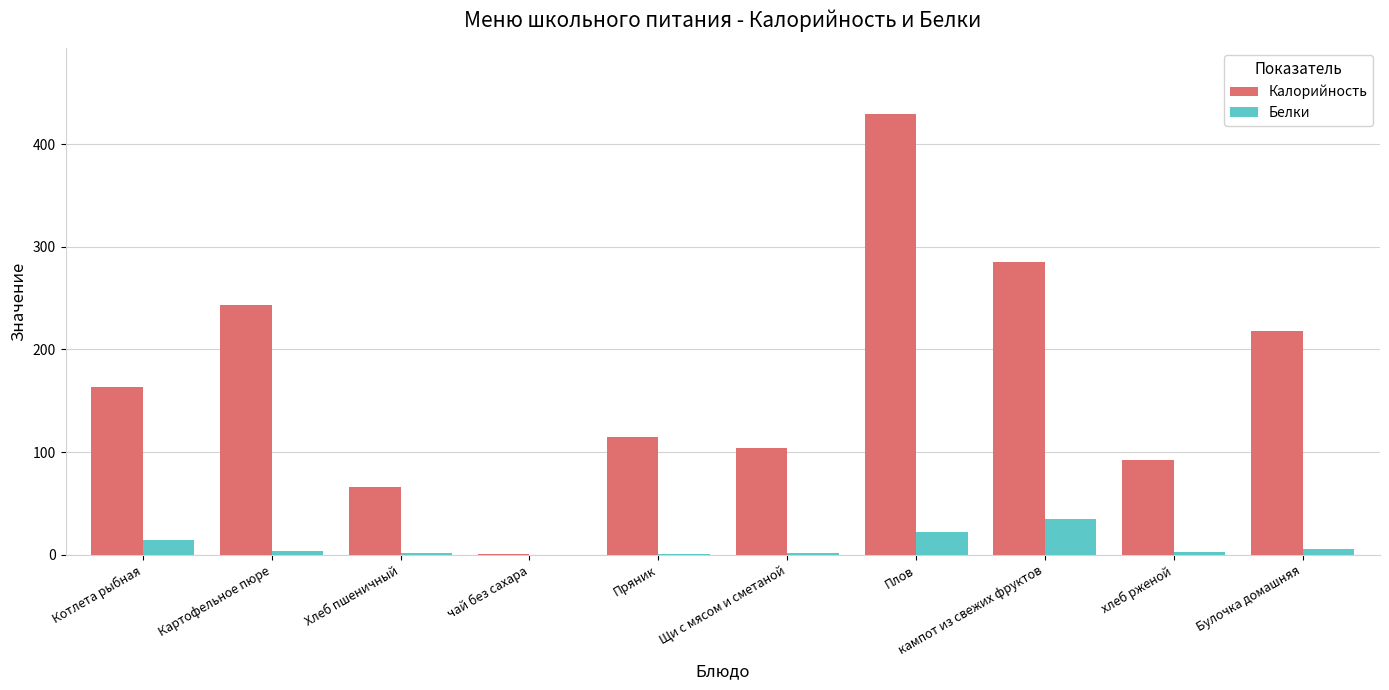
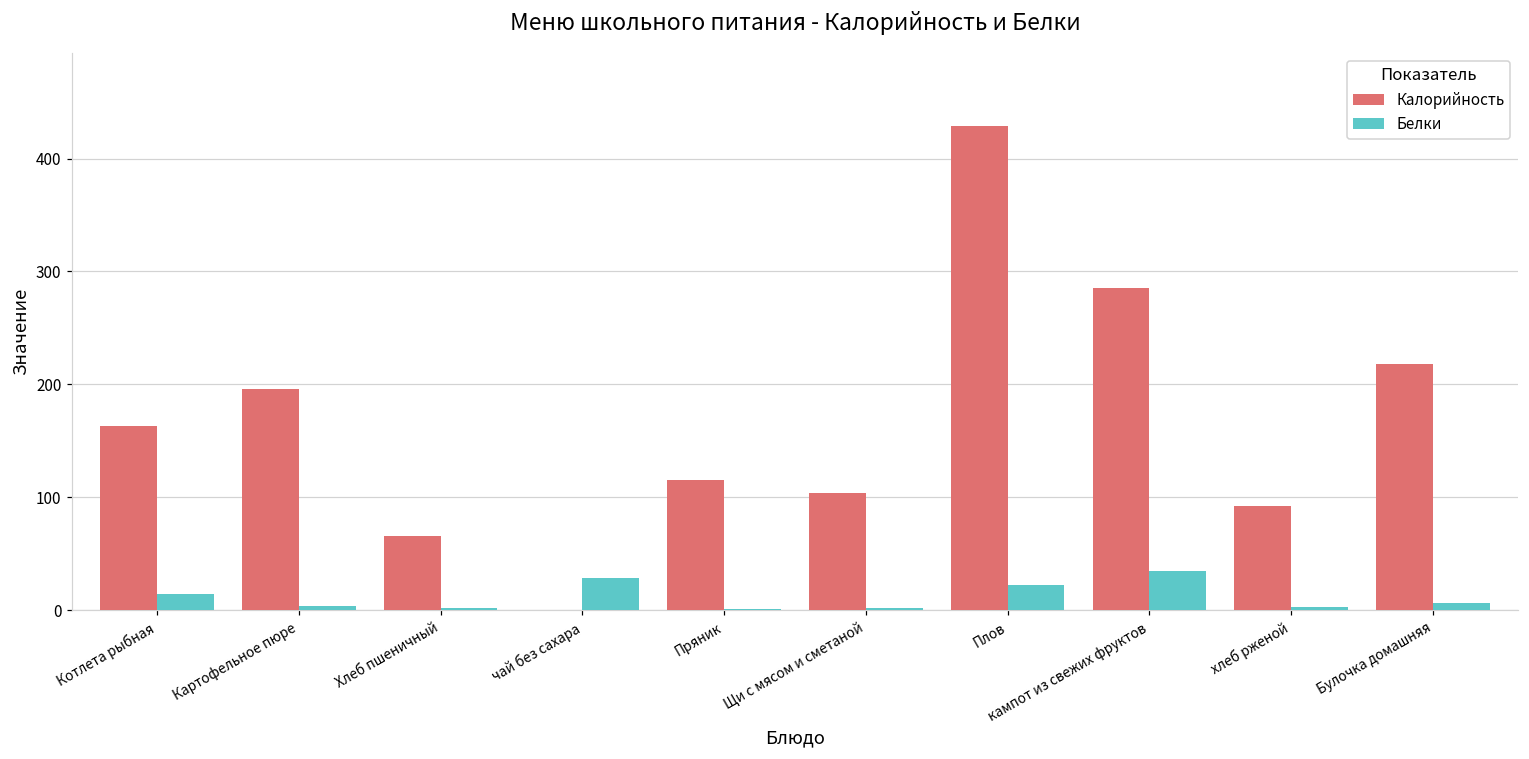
Калорийность, Картофельное пюре: 243 -> 196
Белки, чай без сахара: 0 -> 29
